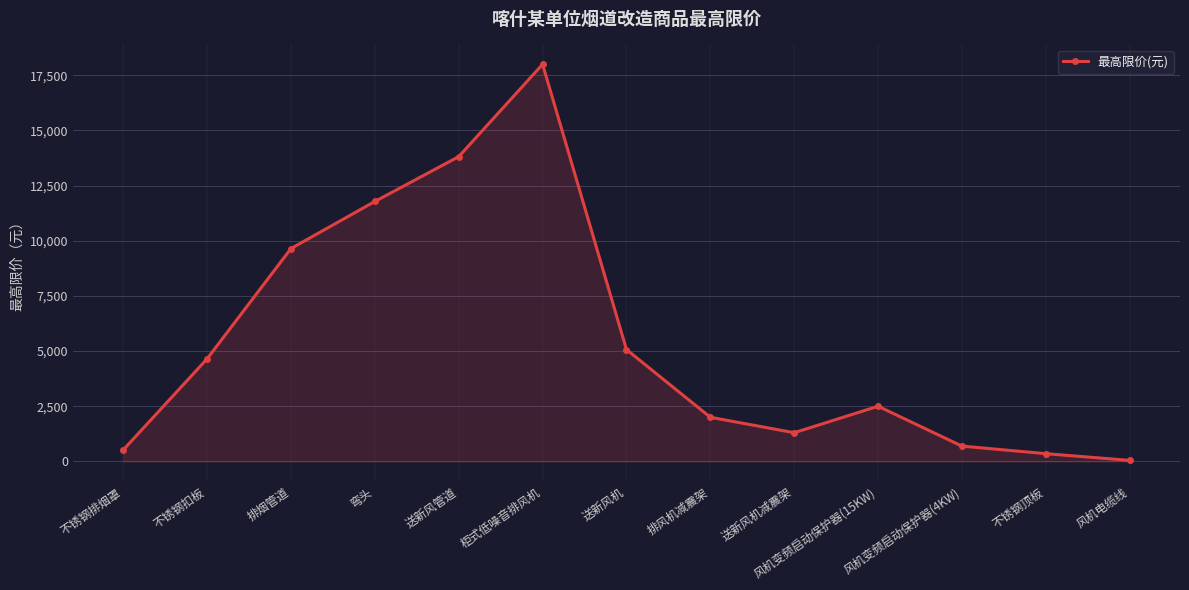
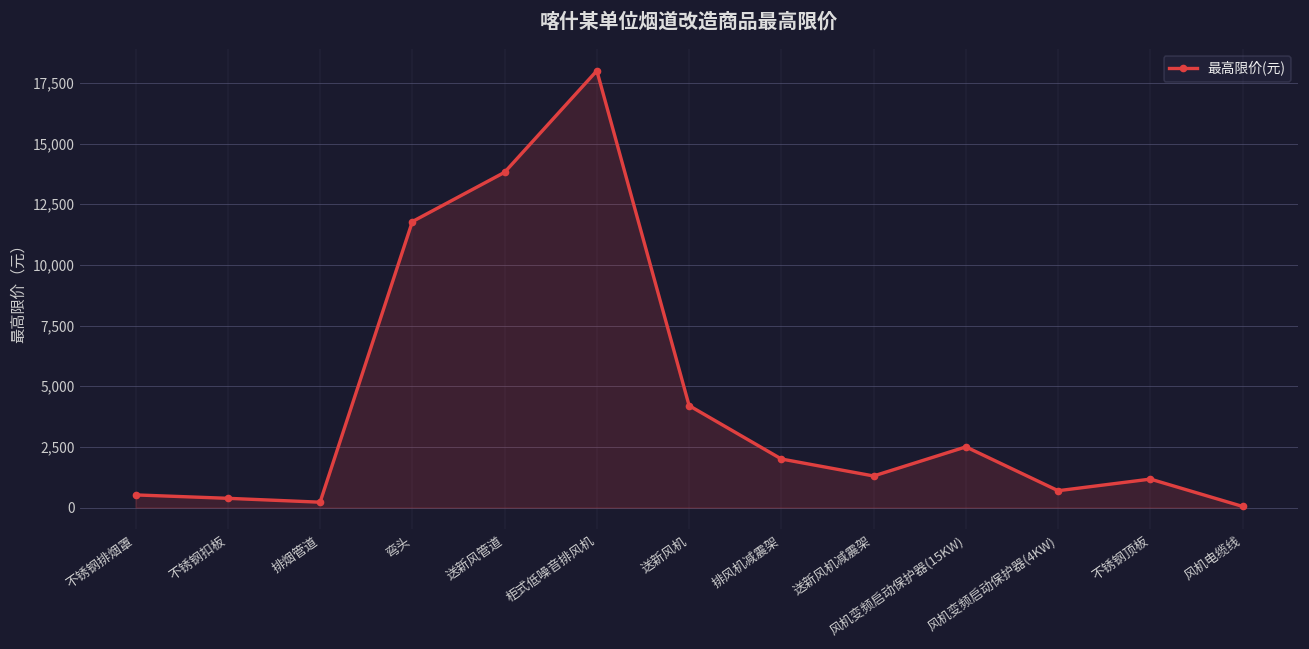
不锈钢扣板: 4,700 -> 400
排烟管道: 9,600 -> 200
送新风机: 5,100 -> 4,200
不锈钢顶板: 400 -> 1,200
